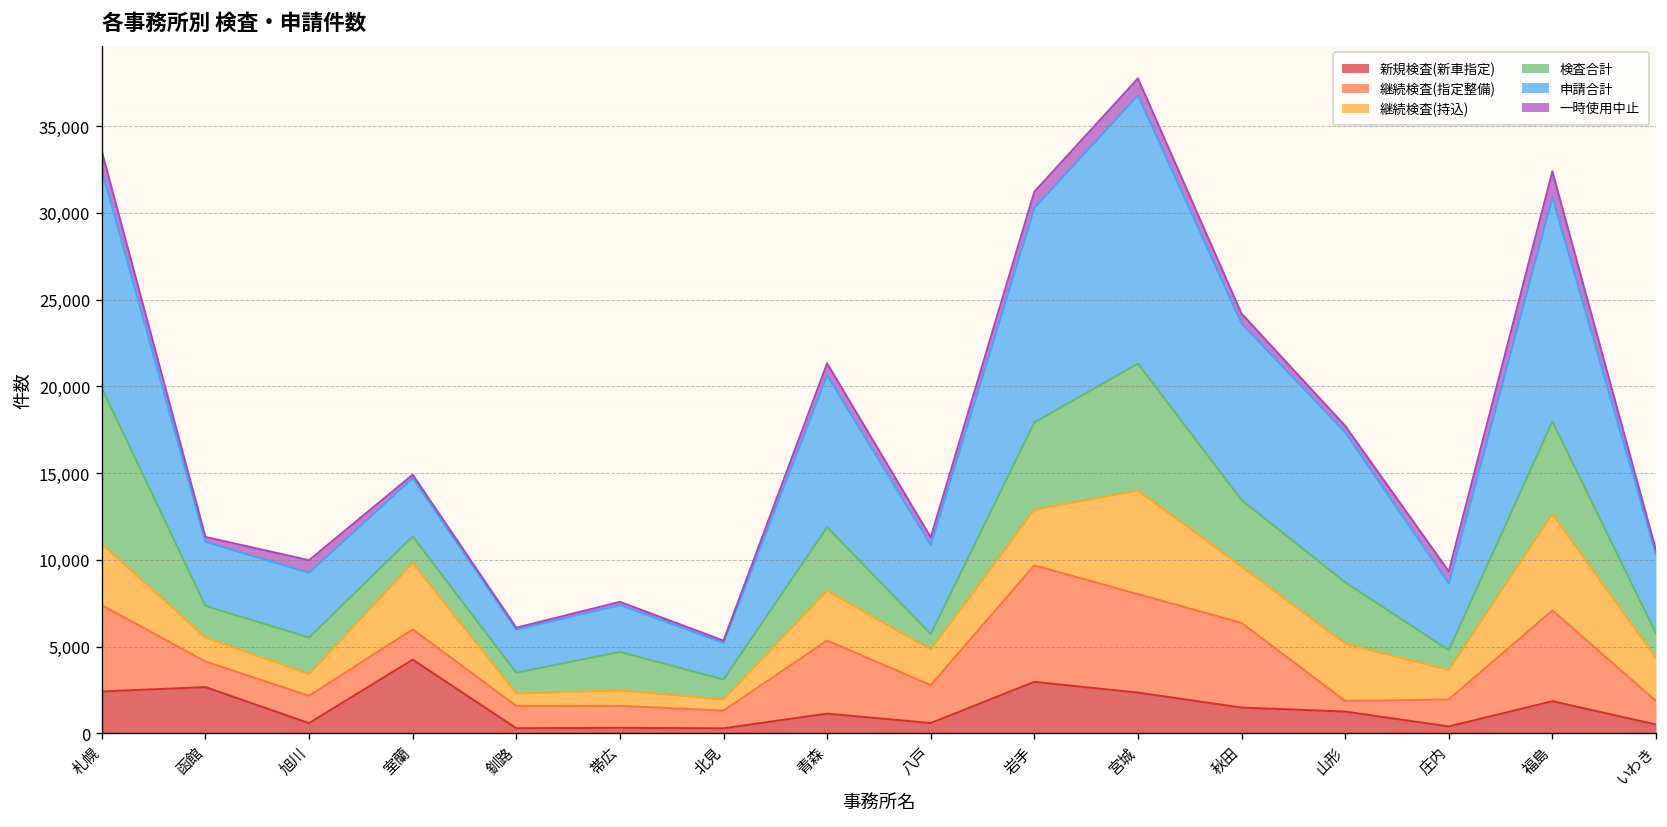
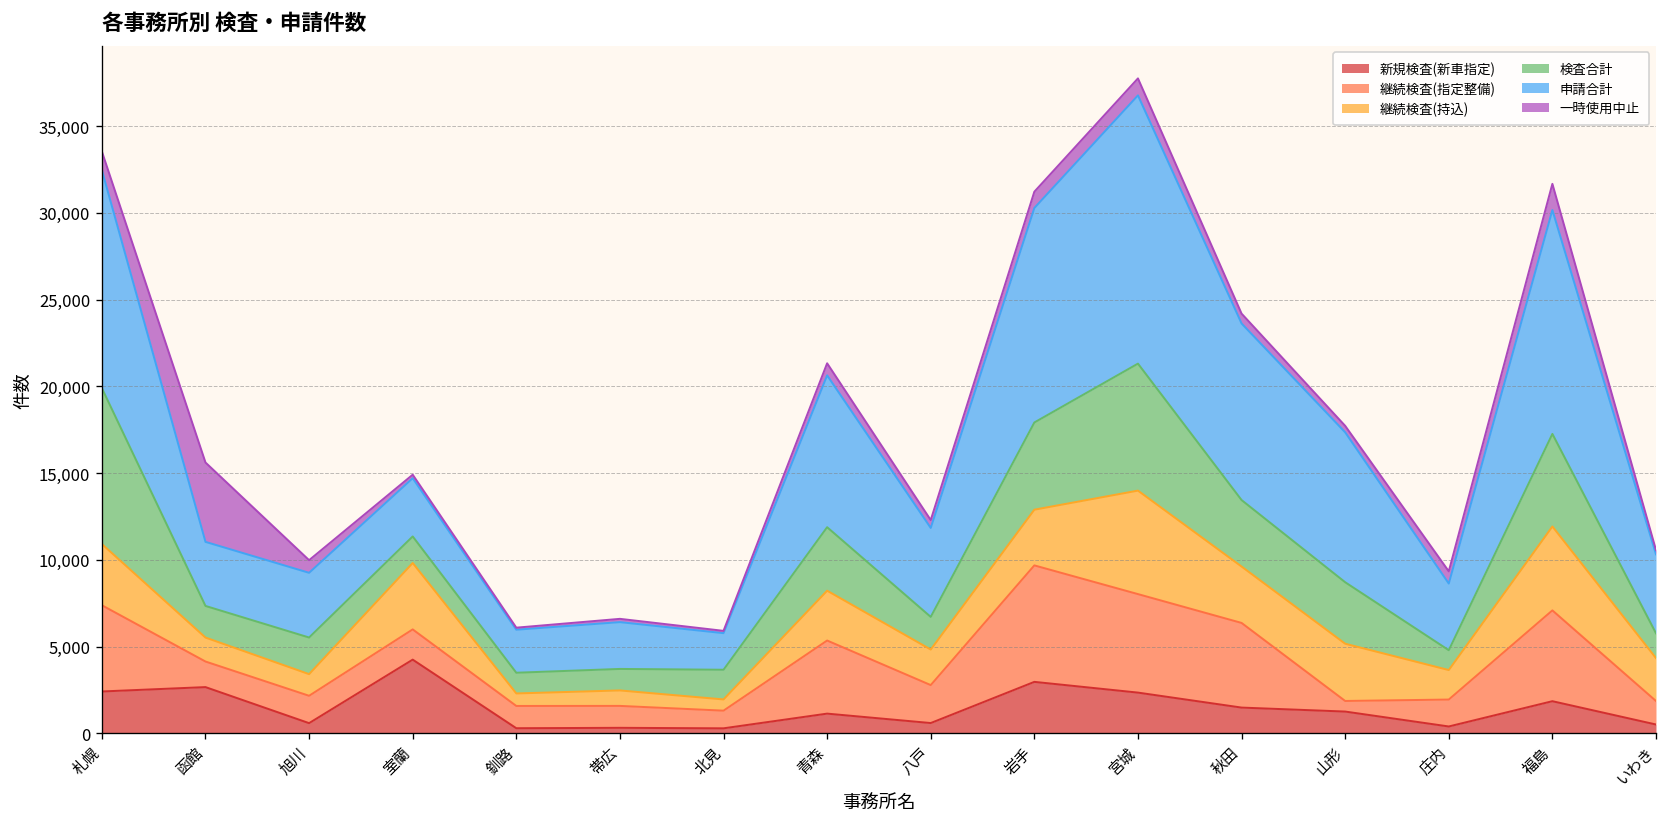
一時使用中止, 函館: 300 -> 4,600
検査合計, 帯広: 2,200 -> 1,200
検査合計, 北見: 1,100 -> 1,700
検査合計, 八戸: 900 -> 1,900
継続検査(持込), 福島: 5,600 -> 4,800
